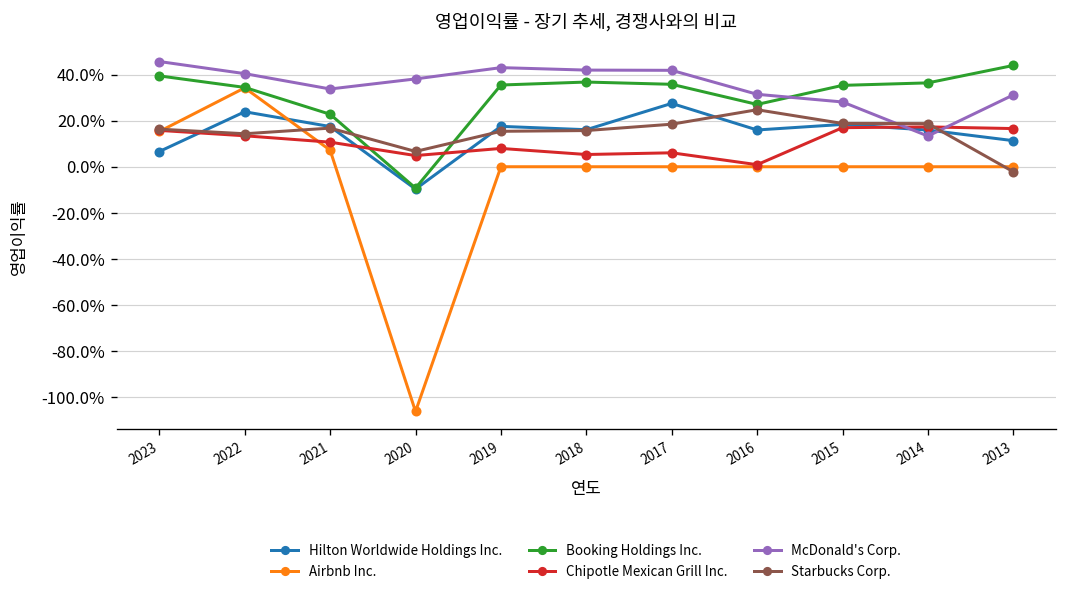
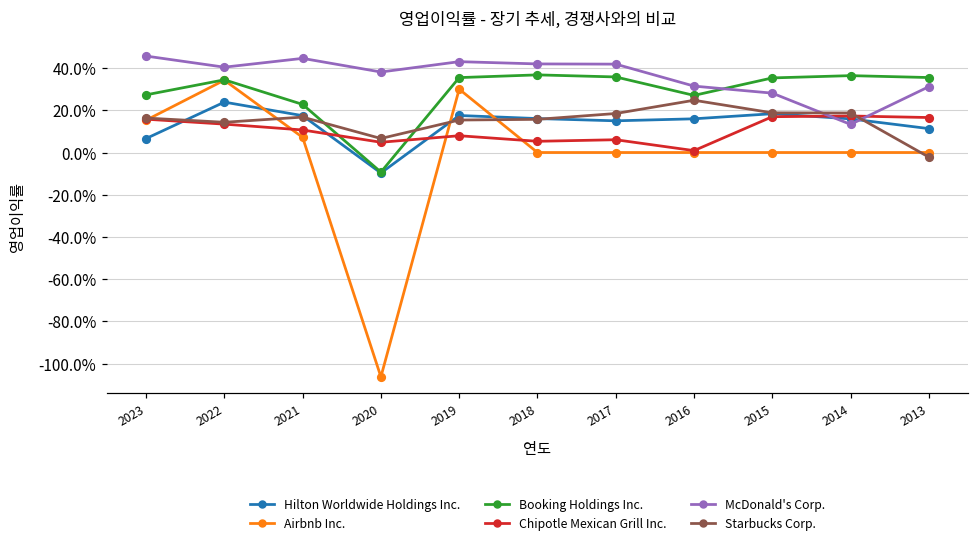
Booking Holdings Inc., 2023: 39% -> 27%
McDonald's Corp., 2021: 34% -> 45%
Airbnb Inc., 2019: 0% -> 30%
Hilton Worldwide Holdings Inc., 2017: 28% -> 15%
Booking Holdings Inc., 2013: 44% -> 36%
